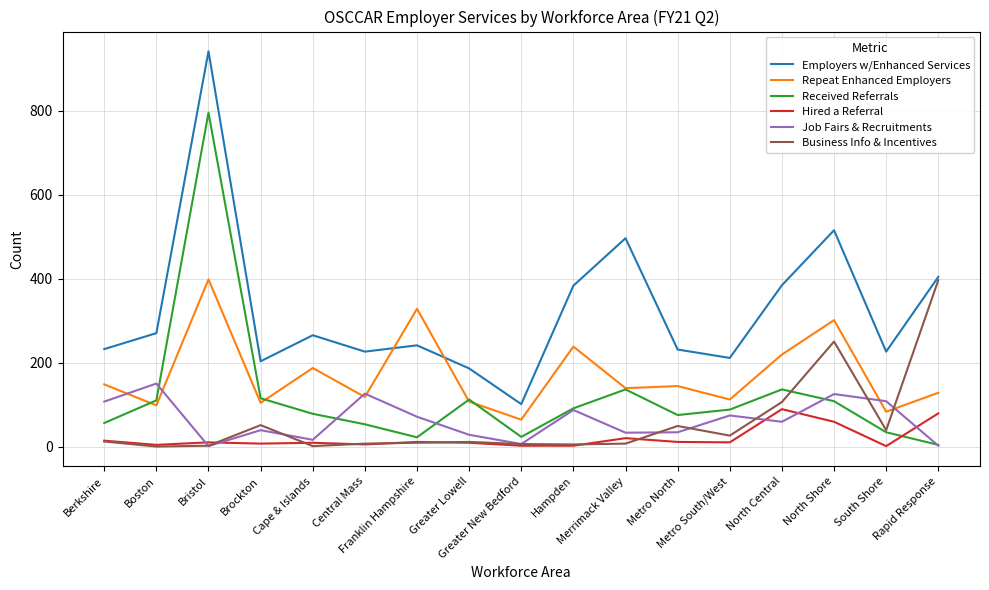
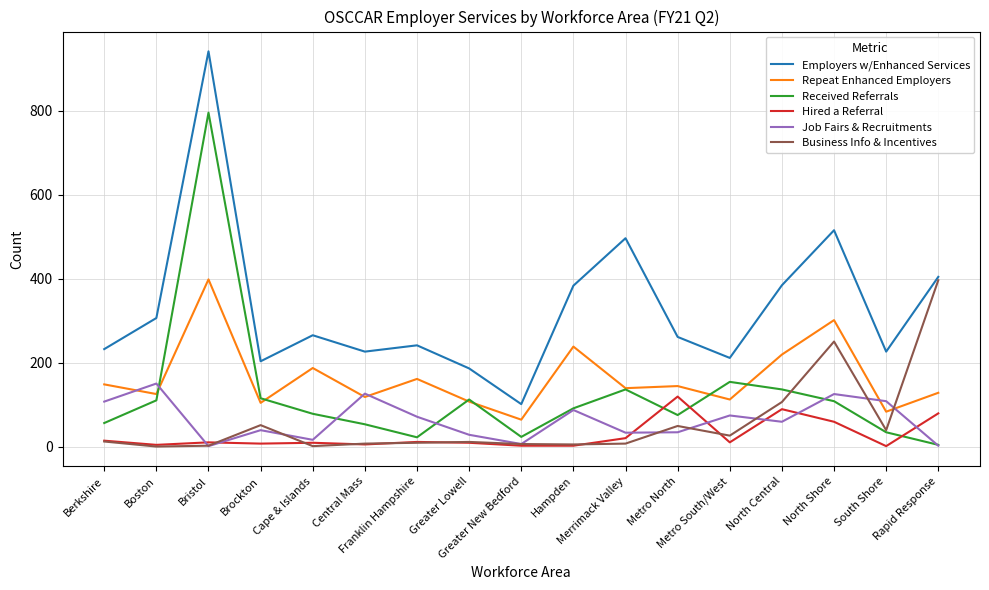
Employers w/Enhanced Services, Boston: 270 -> 310
Repeat Enhanced Employers, Boston: 100 -> 130
Repeat Enhanced Employers, Franklin Hampshire: 330 -> 160
Employers w/Enhanced Services, Metro North: 230 -> 260
Hired a Referral, Metro North: 10 -> 120
Received Referrals, Metro South/West: 90 -> 150
